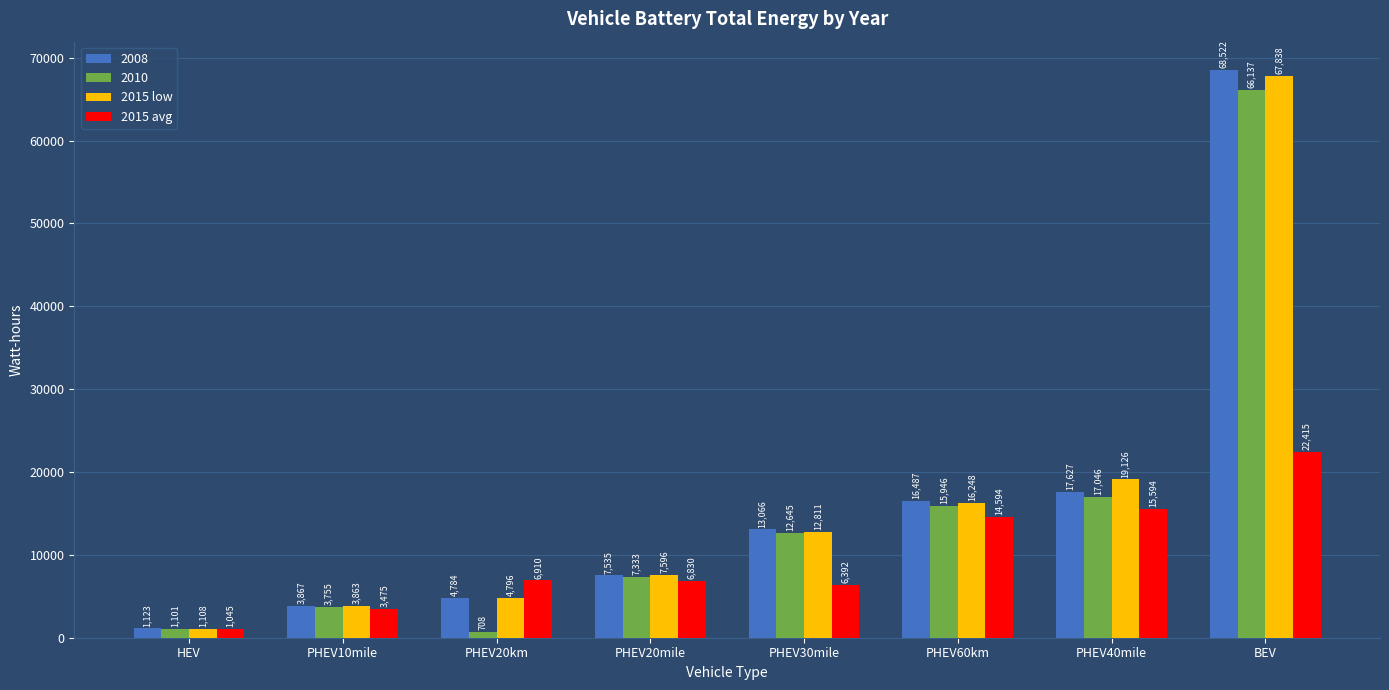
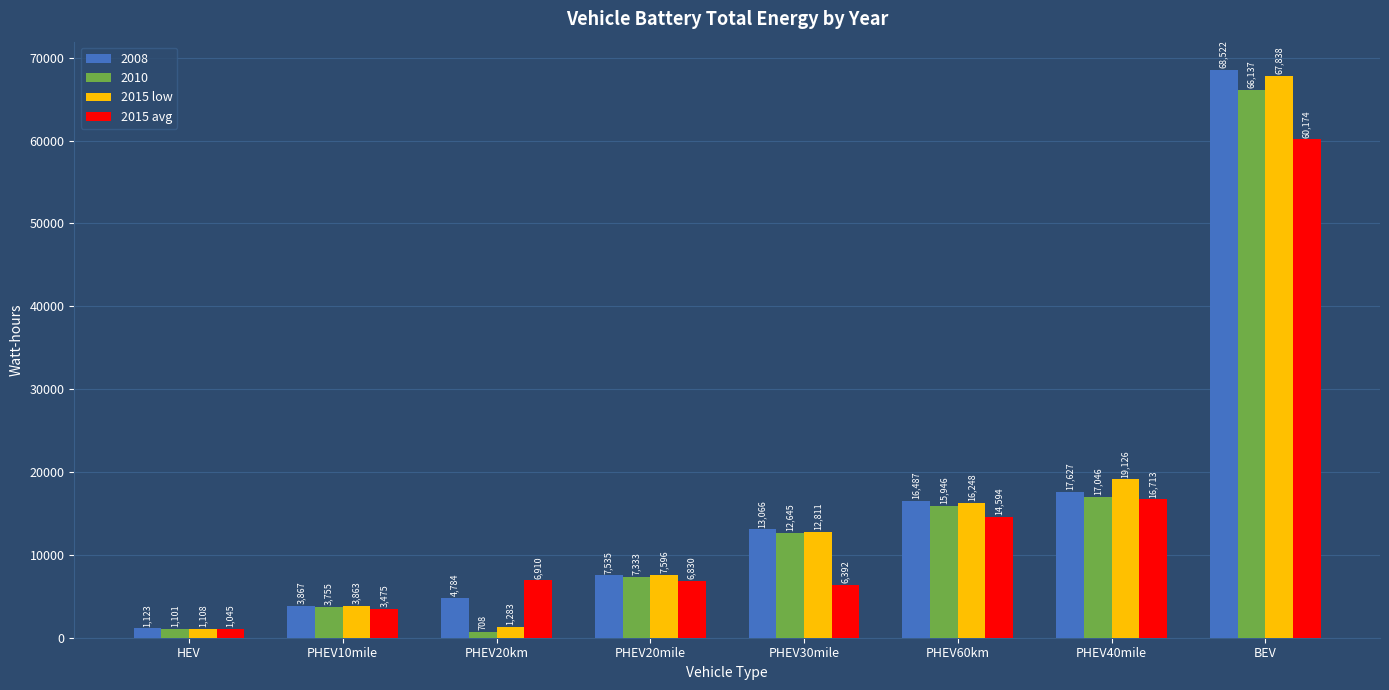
2015 low, PHEV20km: 4,796 -> 1,283
2015 avg, PHEV40mile: 15,594 -> 16,713
2015 avg, BEV: 22,415 -> 60,174
